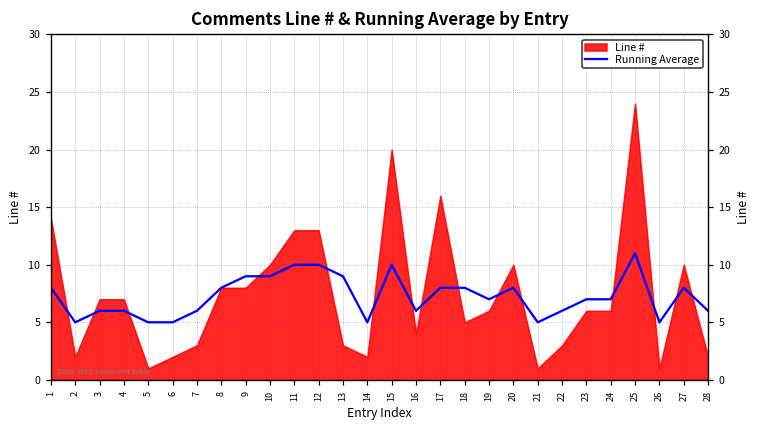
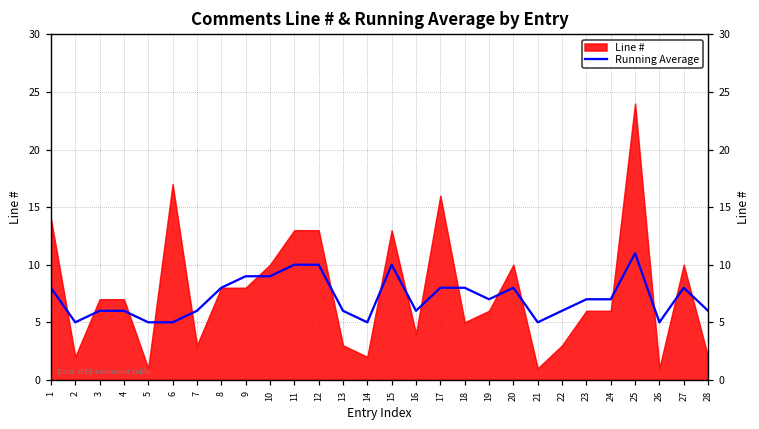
Line #, 6: 2 -> 17
Running Average, 13: 9 -> 6
Line #, 15: 20 -> 13
